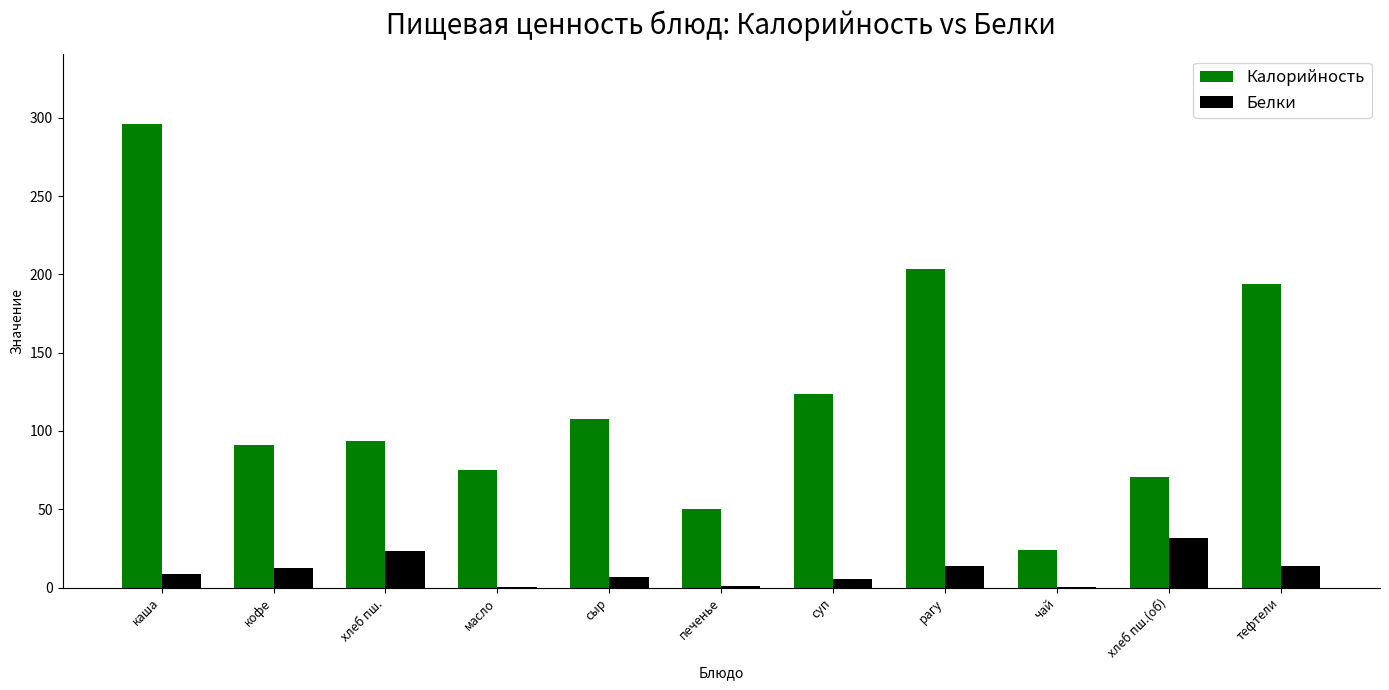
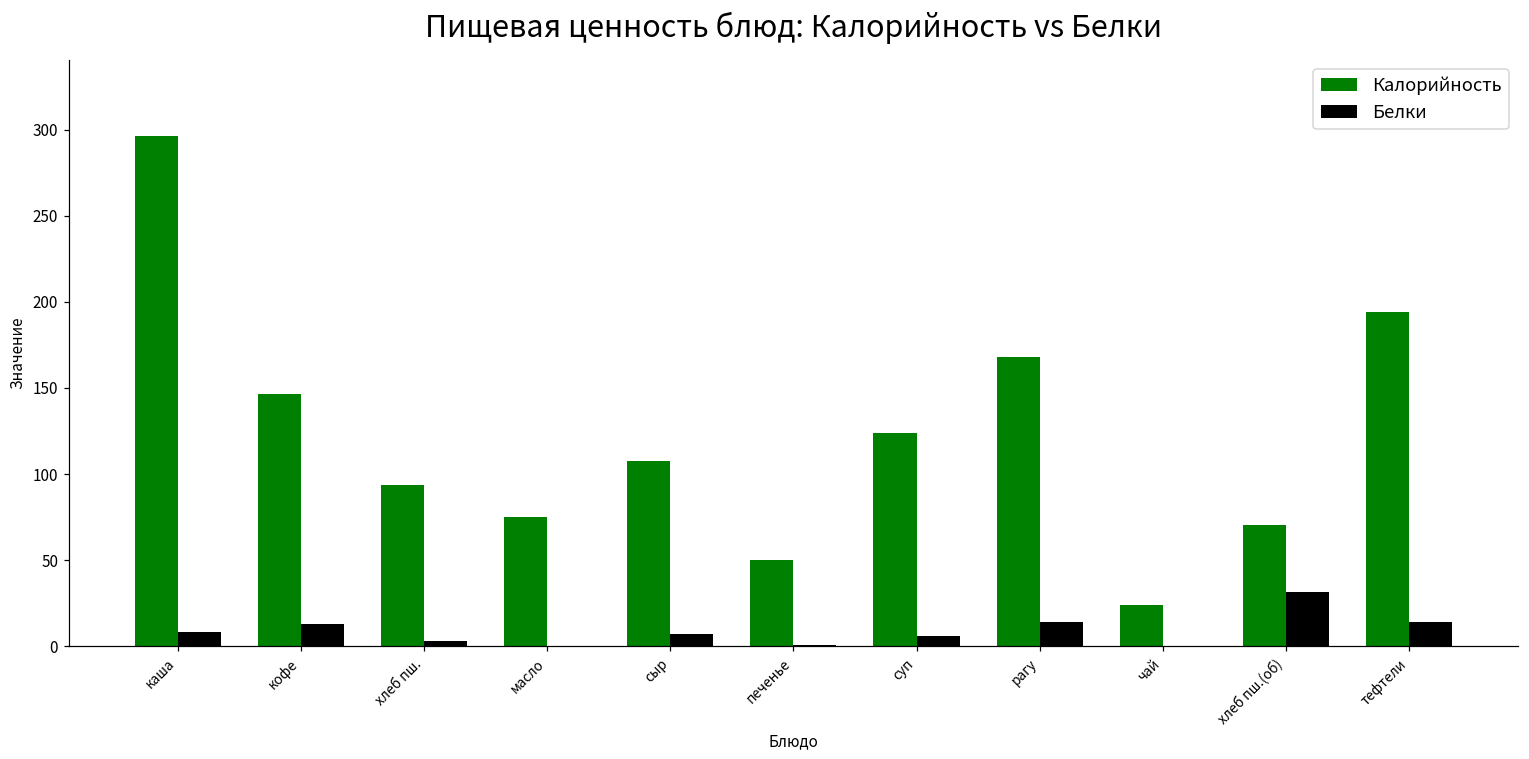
Калорийность, кофе: 91 -> 146
Белки, хлеб пш.: 23 -> 3
Калорийность, рагу: 203 -> 168
